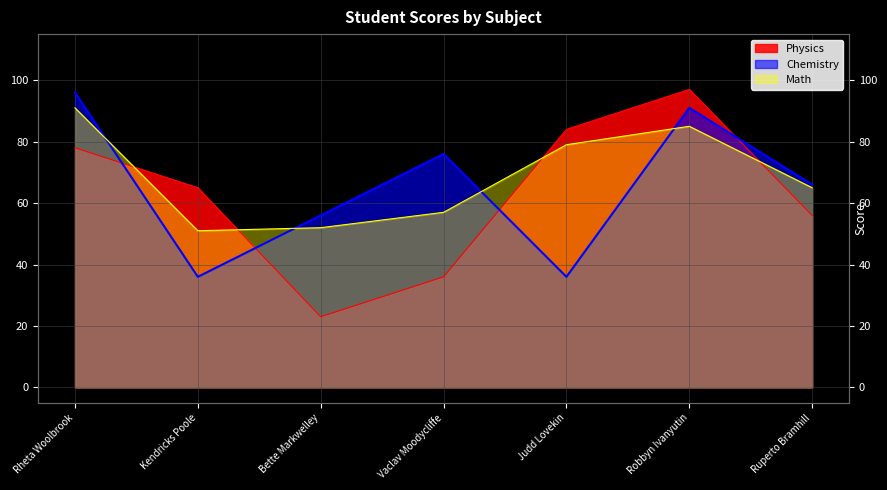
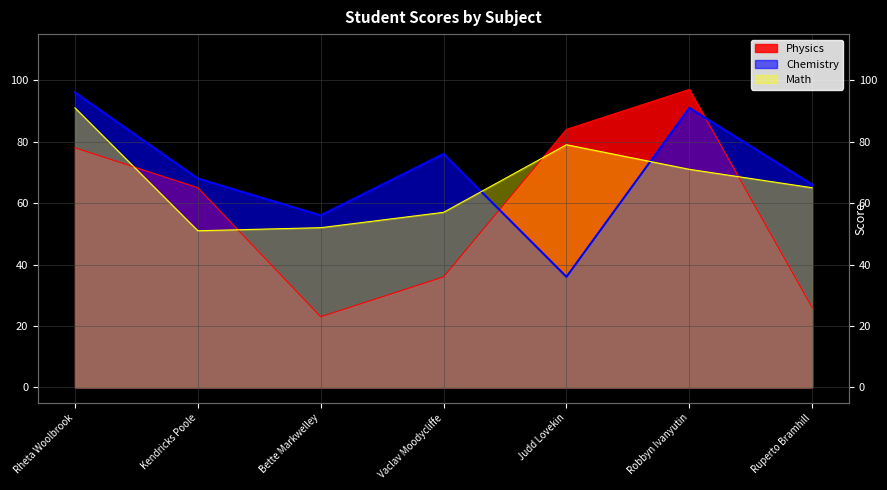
Chemistry, Kendricks Poole: 36 -> 68
Math, Robbyn Ivanyutin: 85 -> 71
Physics, Ruperto Bramhill: 56 -> 26
